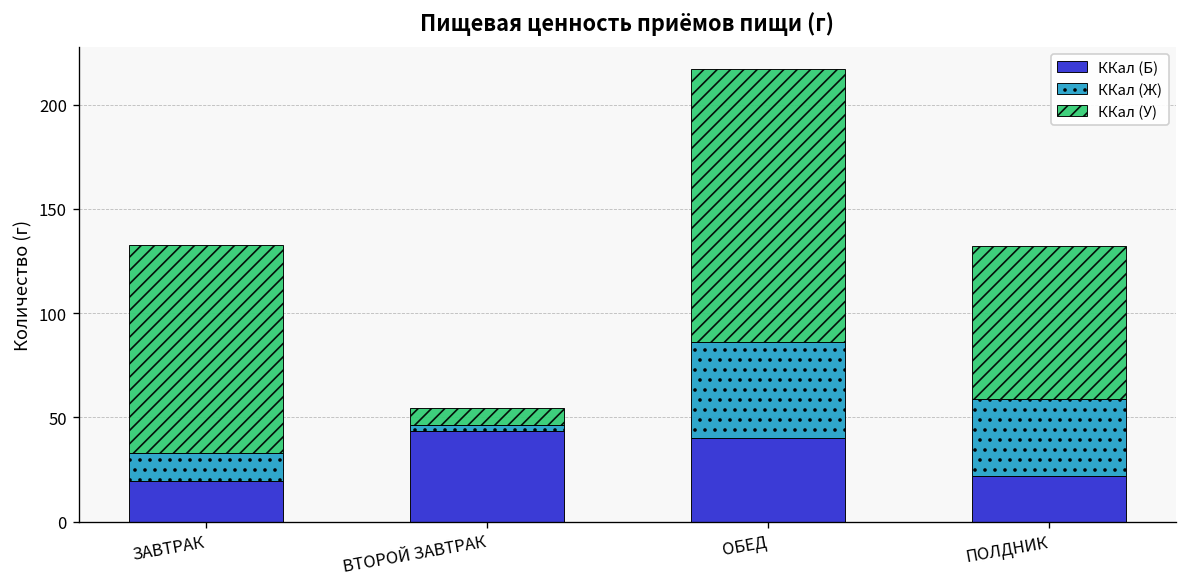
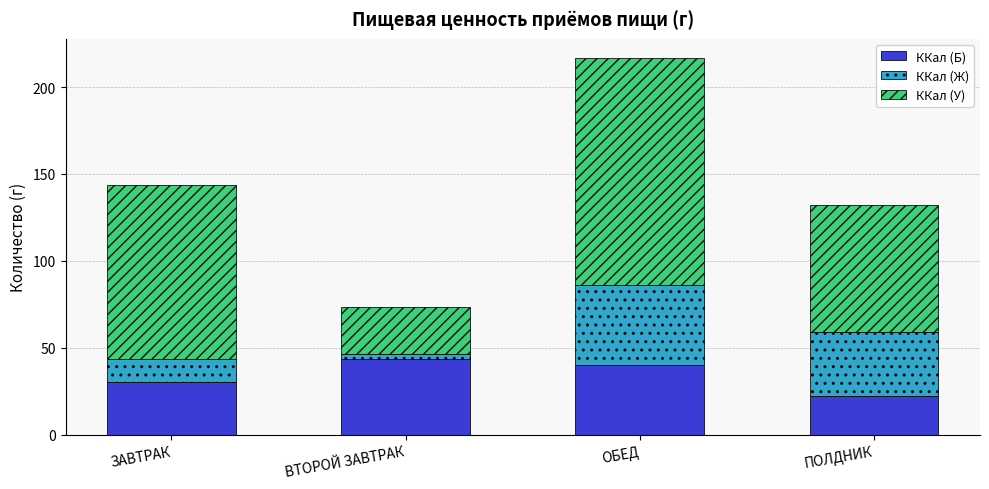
ККал (Б), ЗАВТРАК: 19 -> 30
ККал (У), ВТОРОЙ ЗАВТРАК: 8 -> 27
